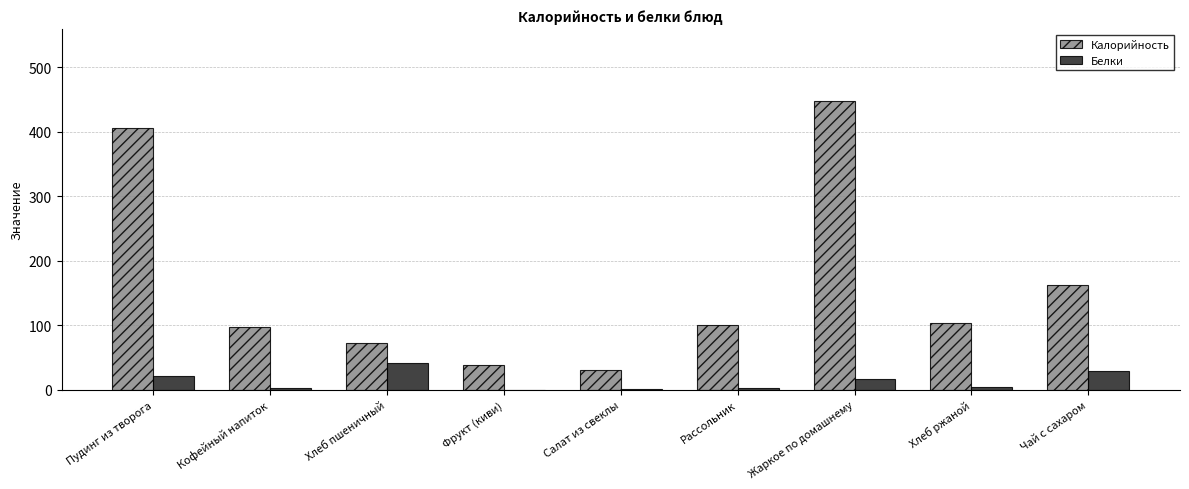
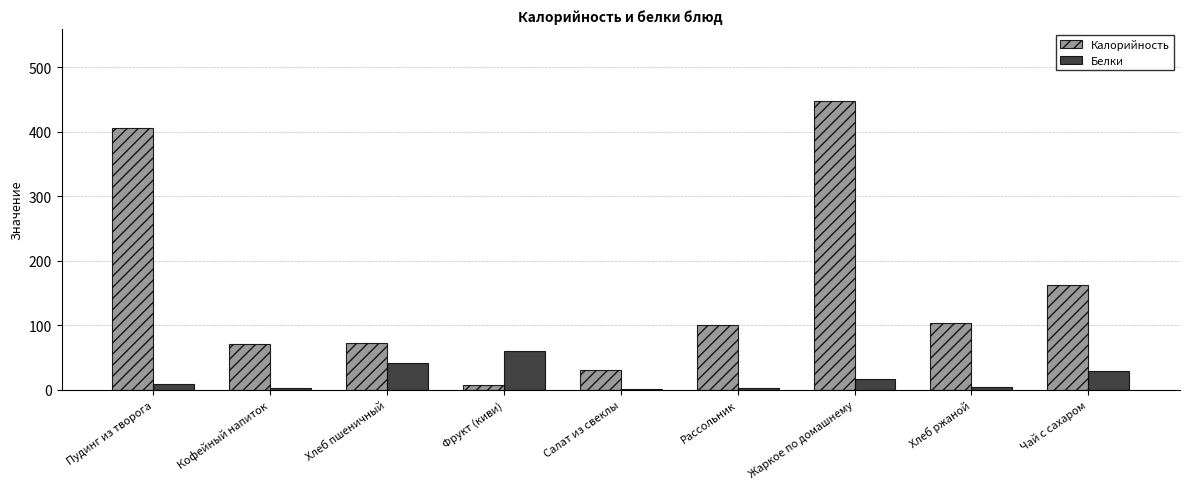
Белки, Пудинг из творога: 20 -> 10
Калорийность, Кофейный напиток: 100 -> 70
Калорийность, Фрукт (киви): 40 -> 10
Белки, Фрукт (киви): 0 -> 60
